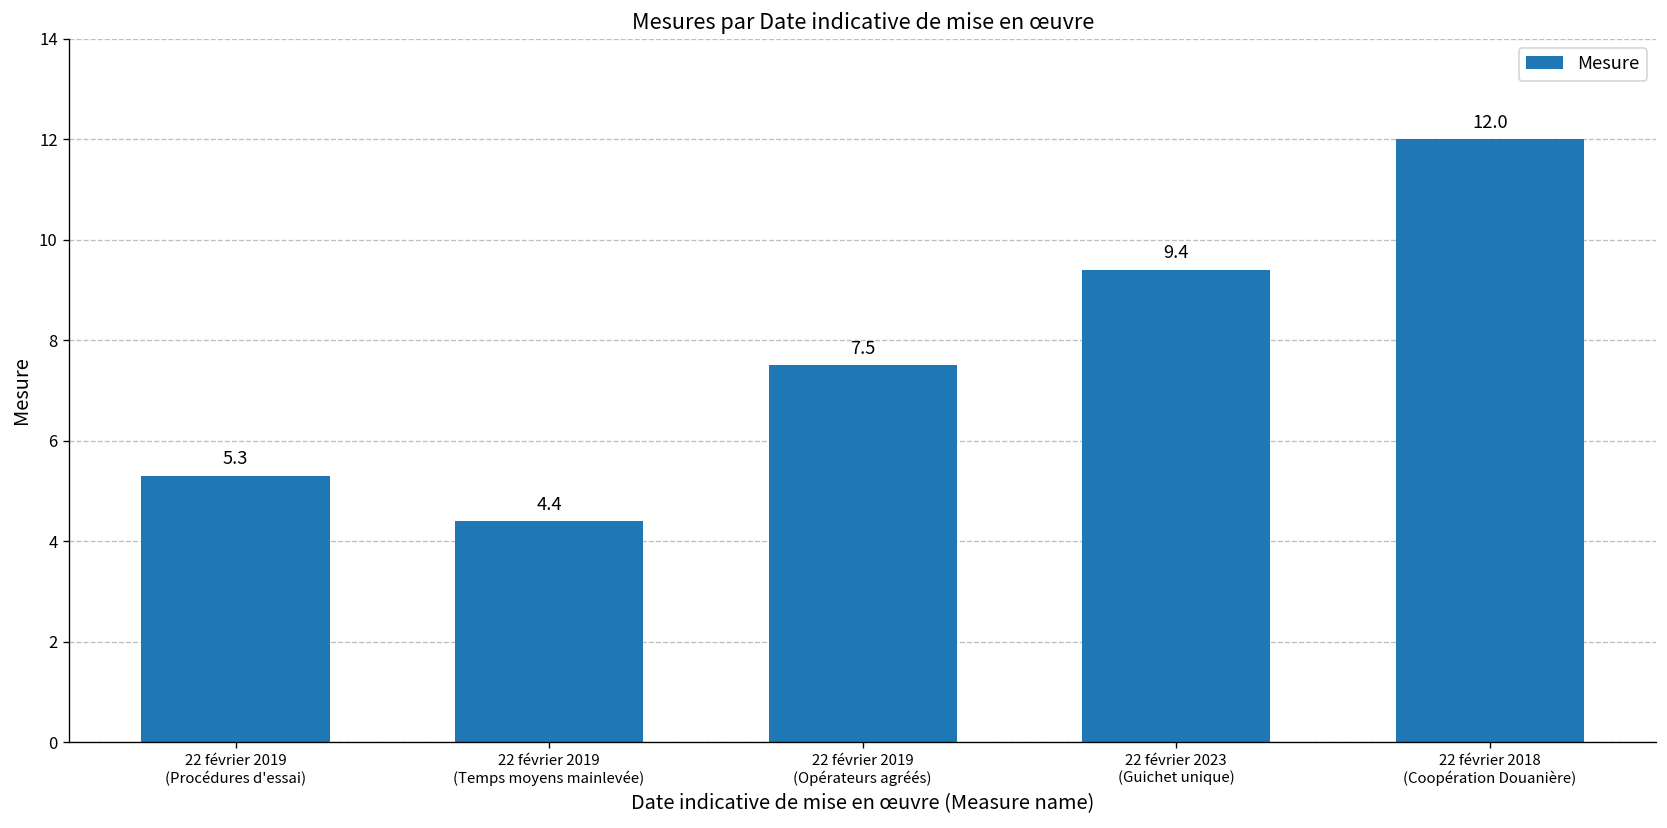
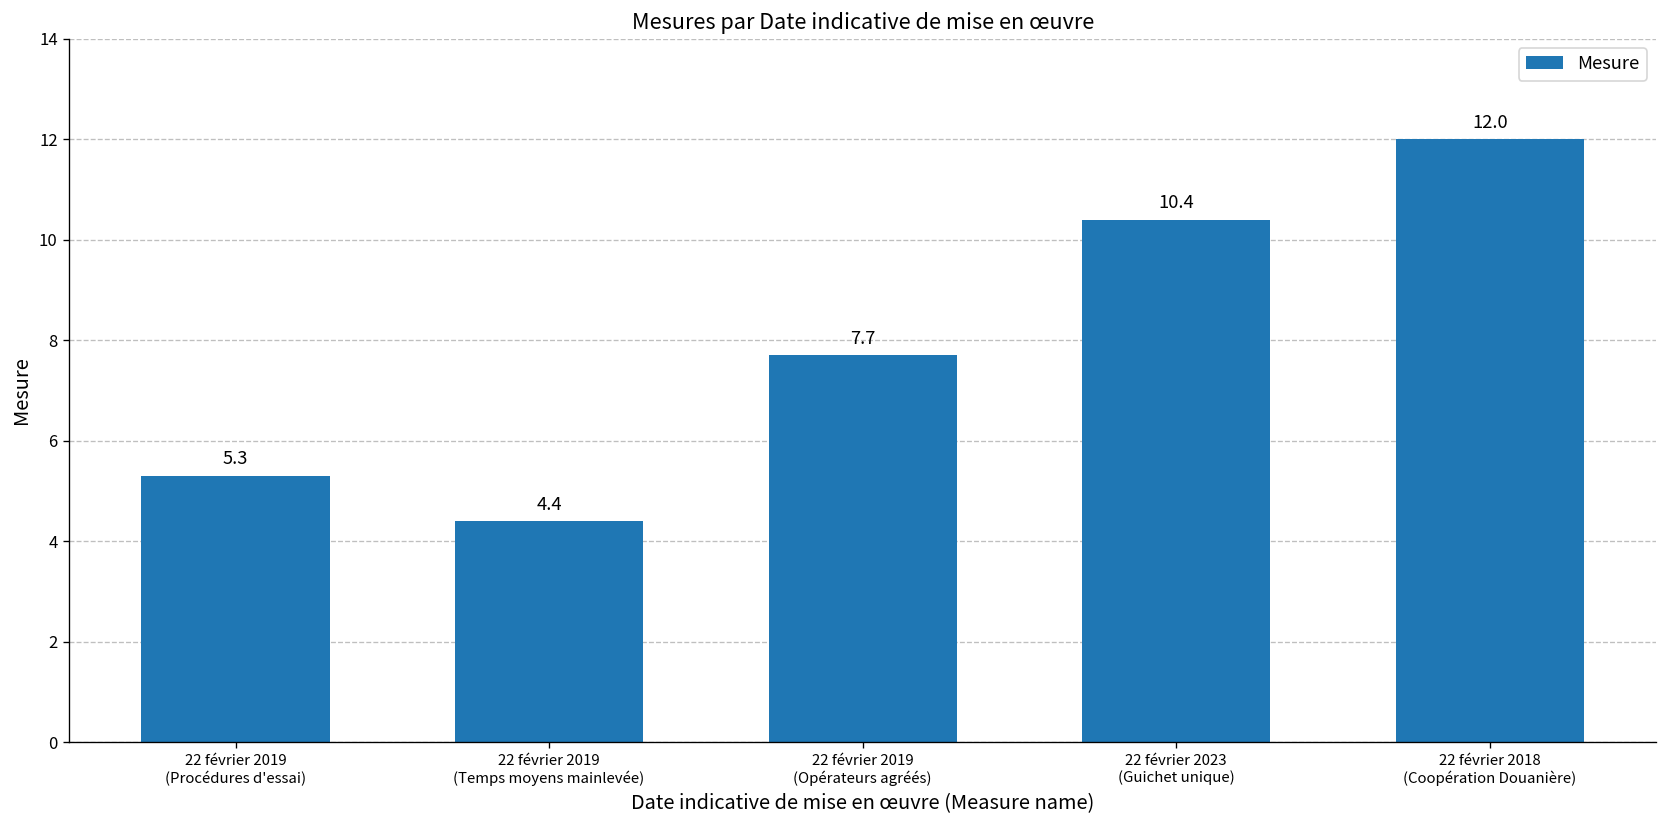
22 février 2019 (Opérateurs agréés): 7.5 -> 7.7
22 février 2023 (Guichet unique): 9.4 -> 10.4
